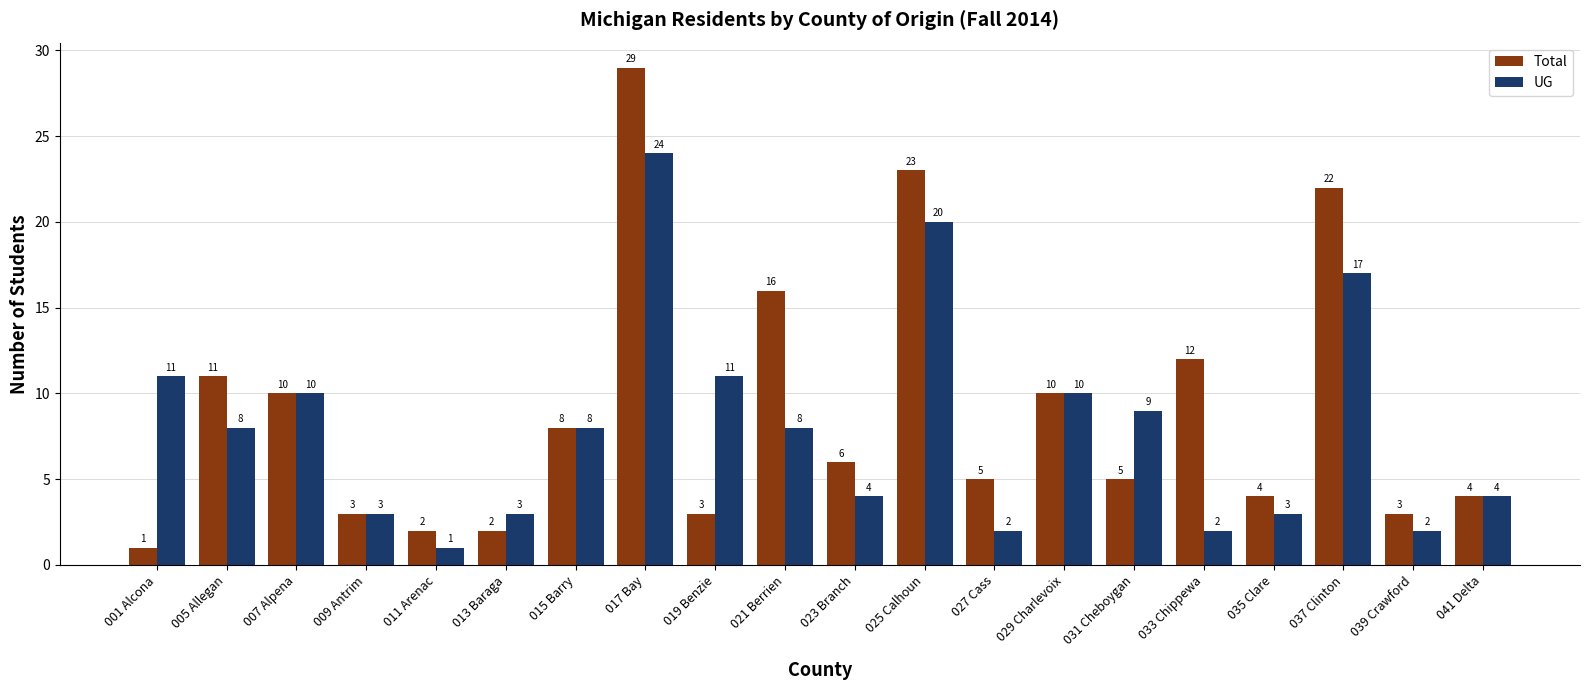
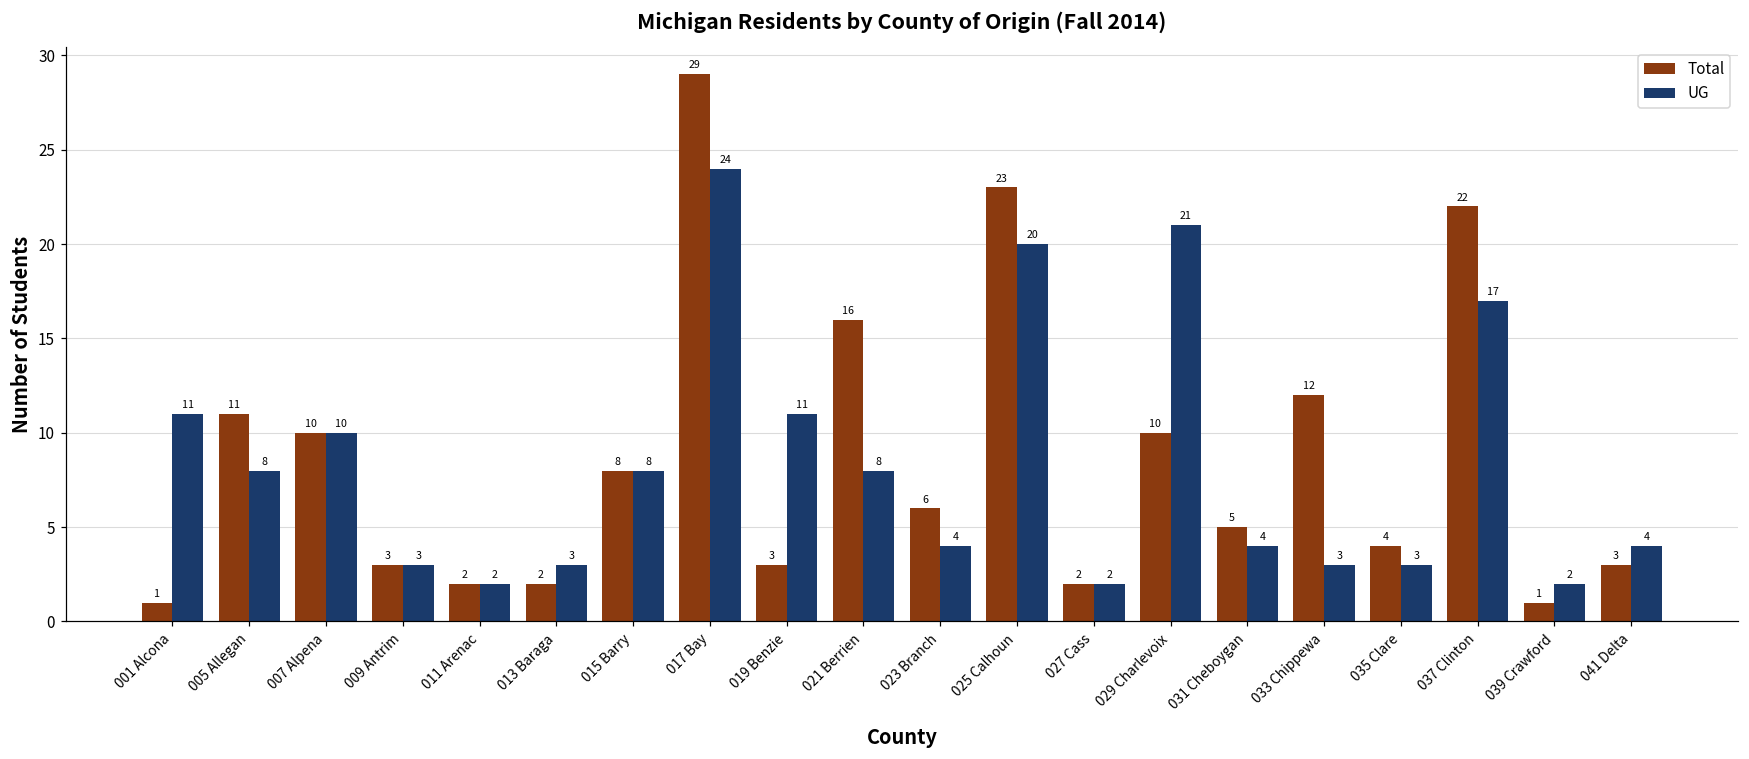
UG, 011 Arenac: 1 -> 2
Total, 027 Cass: 5 -> 2
UG, 029 Charlevoix: 10 -> 21
UG, 031 Cheboygan: 9 -> 4
UG, 033 Chippewa: 2 -> 3
Total, 039 Crawford: 3 -> 1
Total, 041 Delta: 4 -> 3
